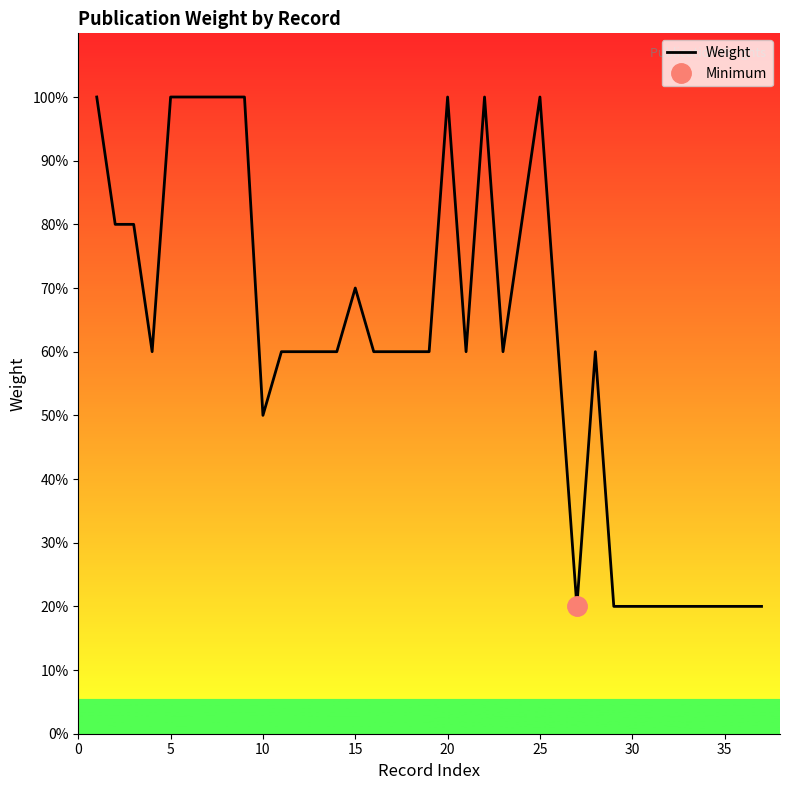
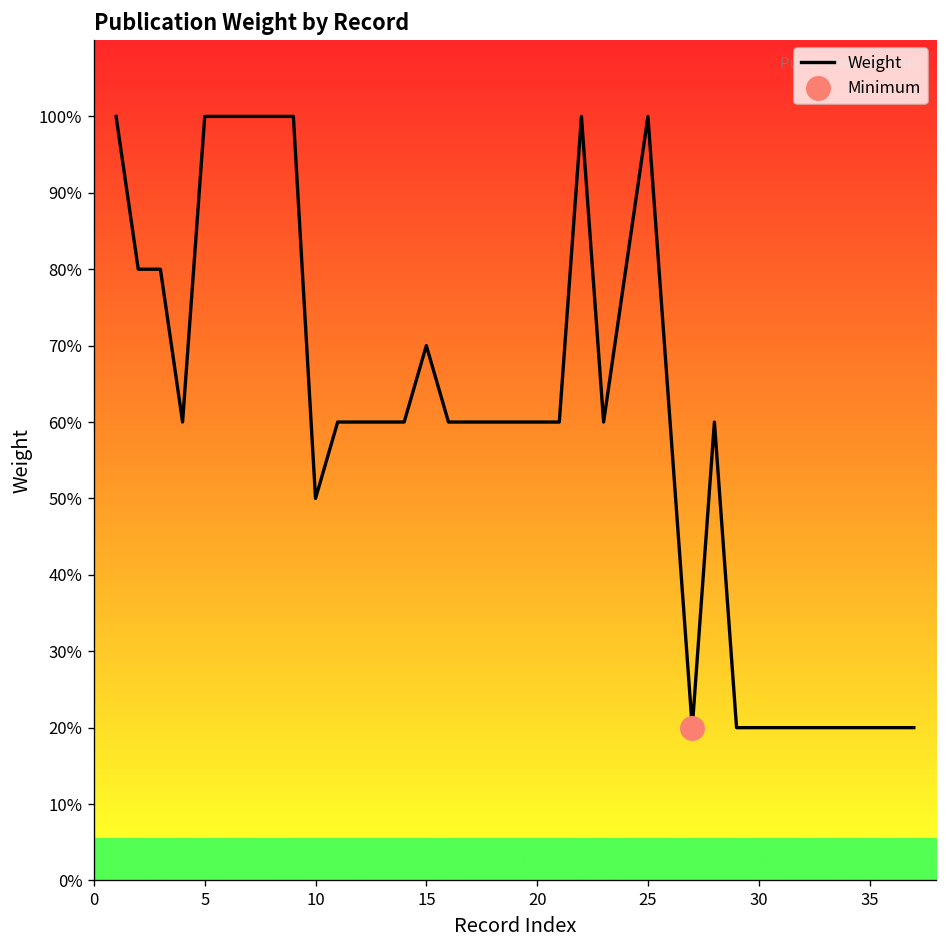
Weight, 20: 100% -> 60%
